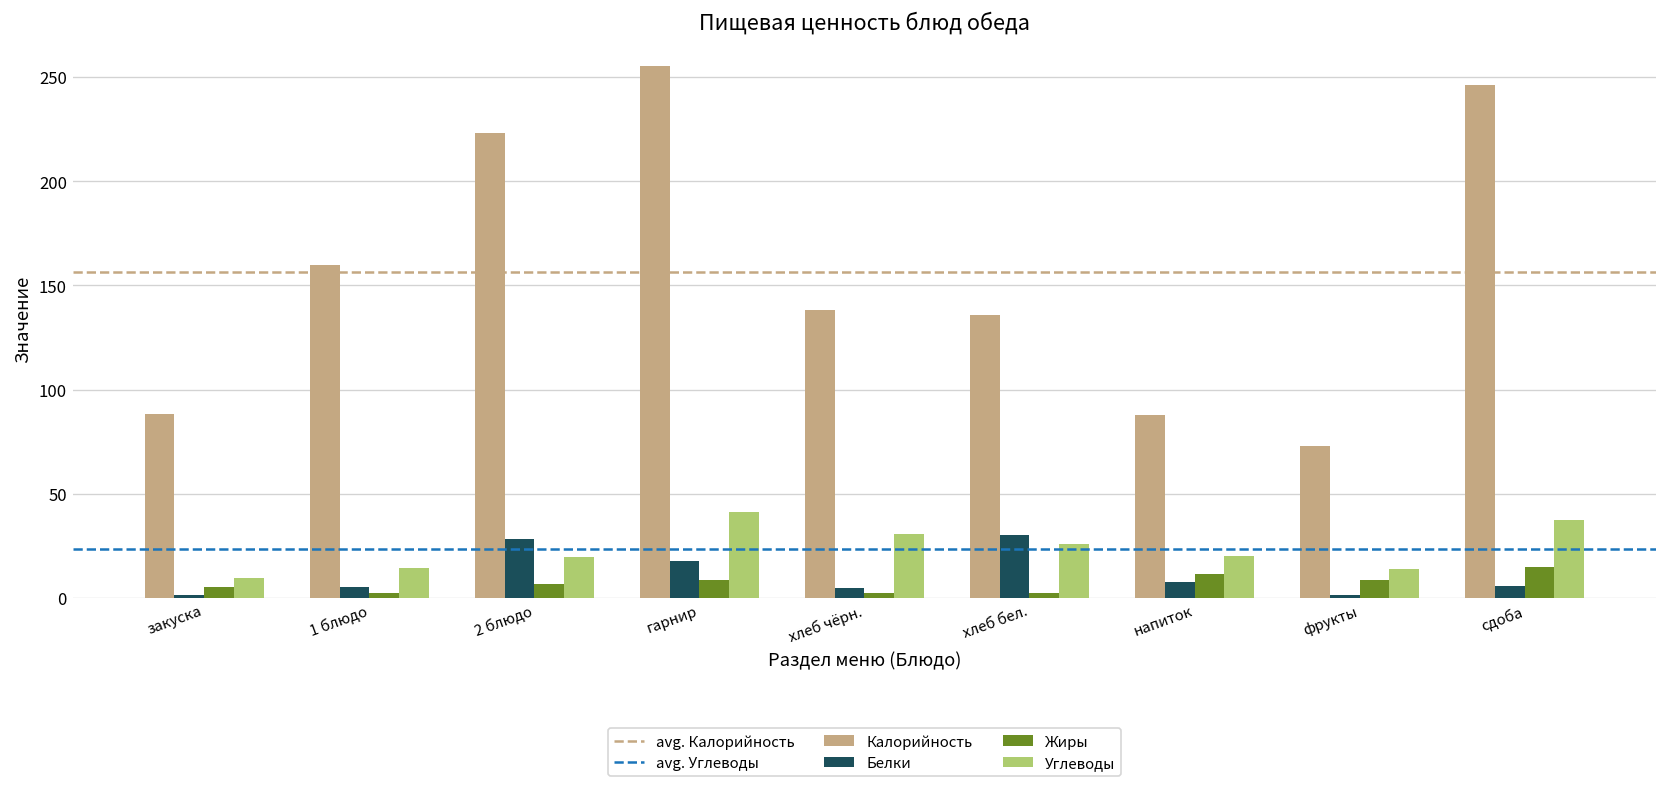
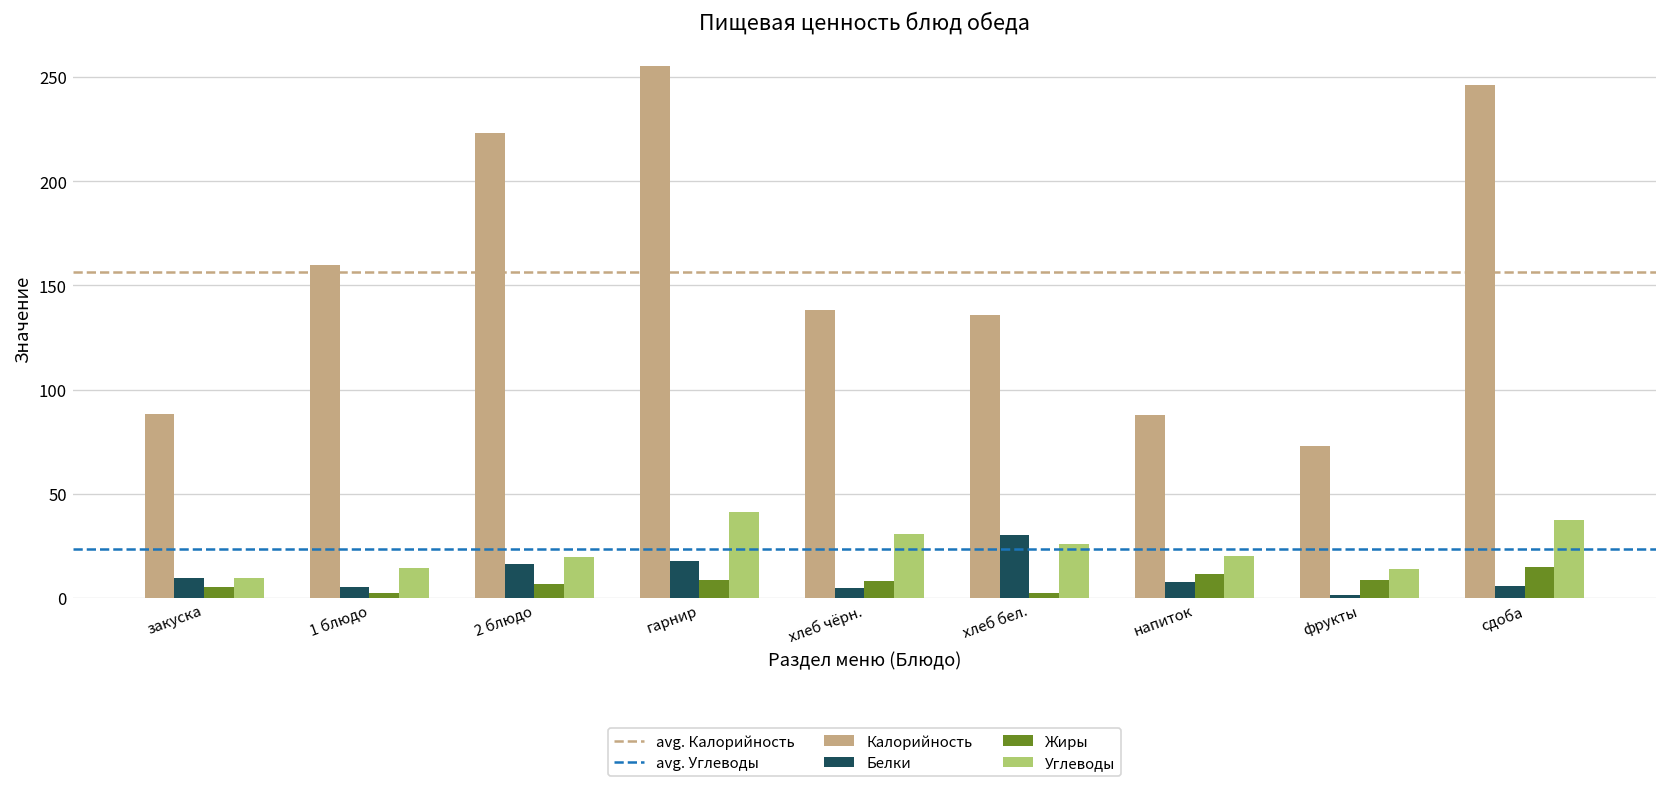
Белки, закуска: 1 -> 10
Белки, 2 блюдо: 28 -> 16
Жиры, хлеб чёрн.: 3 -> 8
